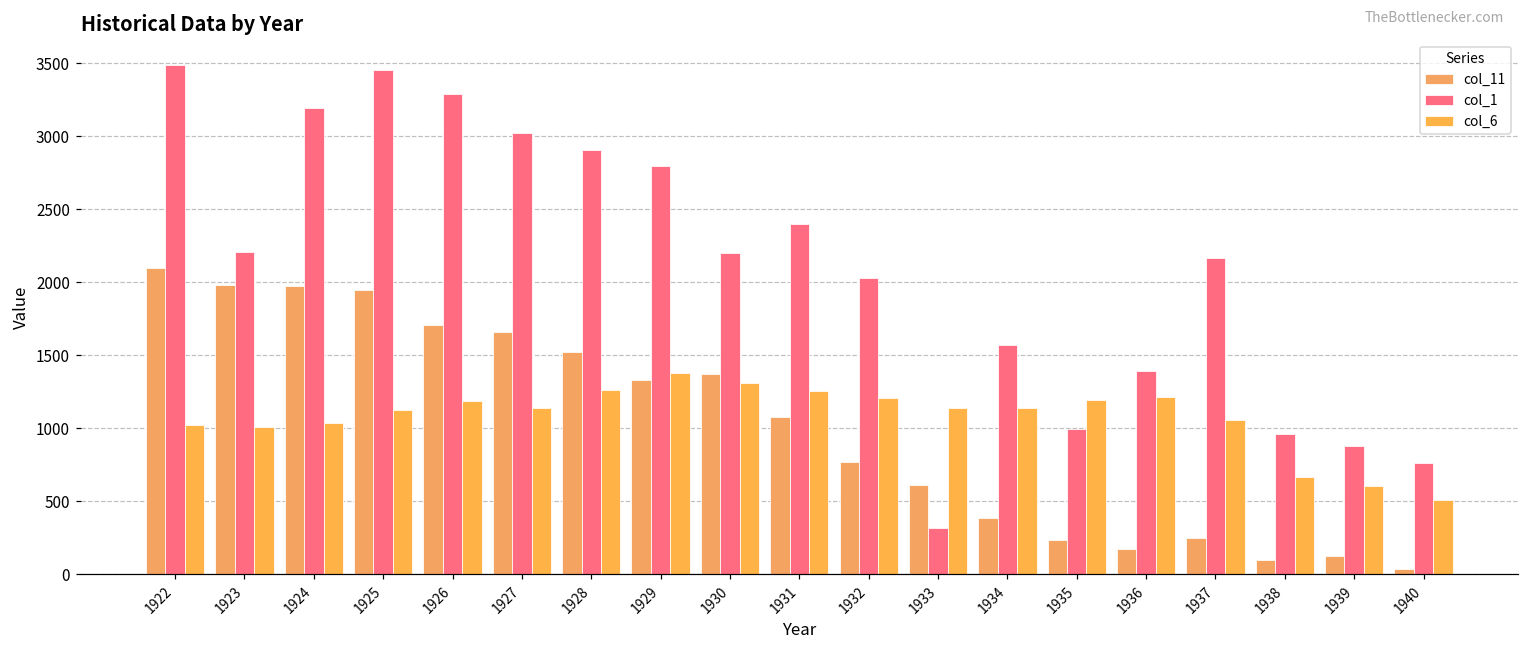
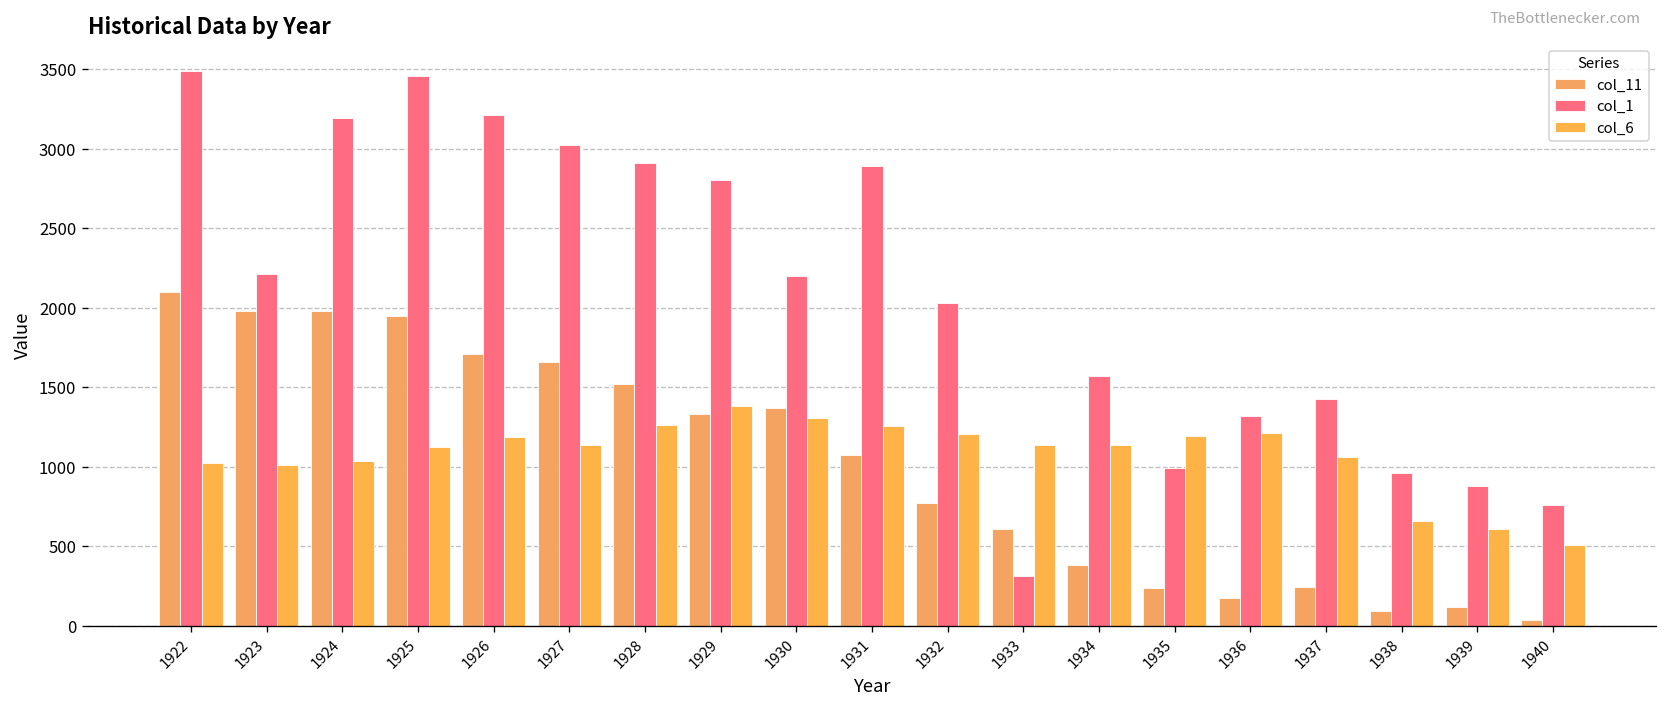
col_1, 1926: 3290 -> 3210
col_1, 1931: 2400 -> 2890
col_1, 1936: 1390 -> 1320
col_1, 1937: 2160 -> 1420
